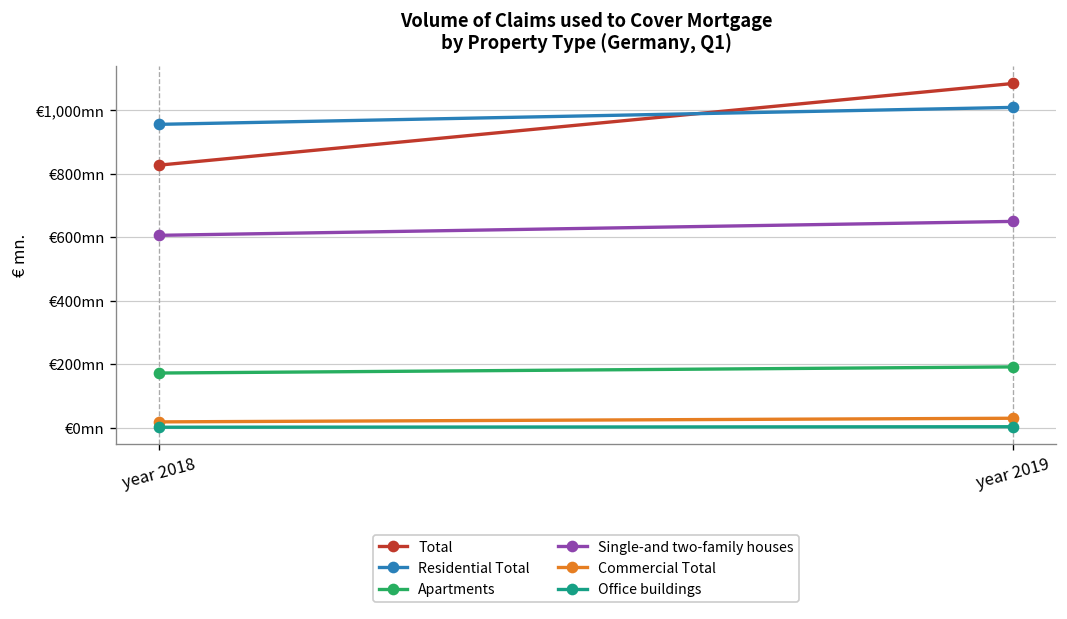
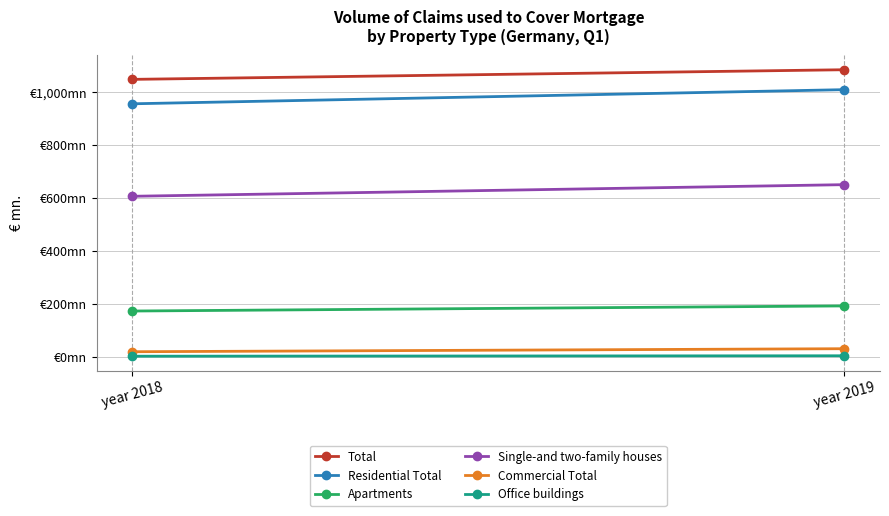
Total, year 2018: €830mn -> €1,050mn
